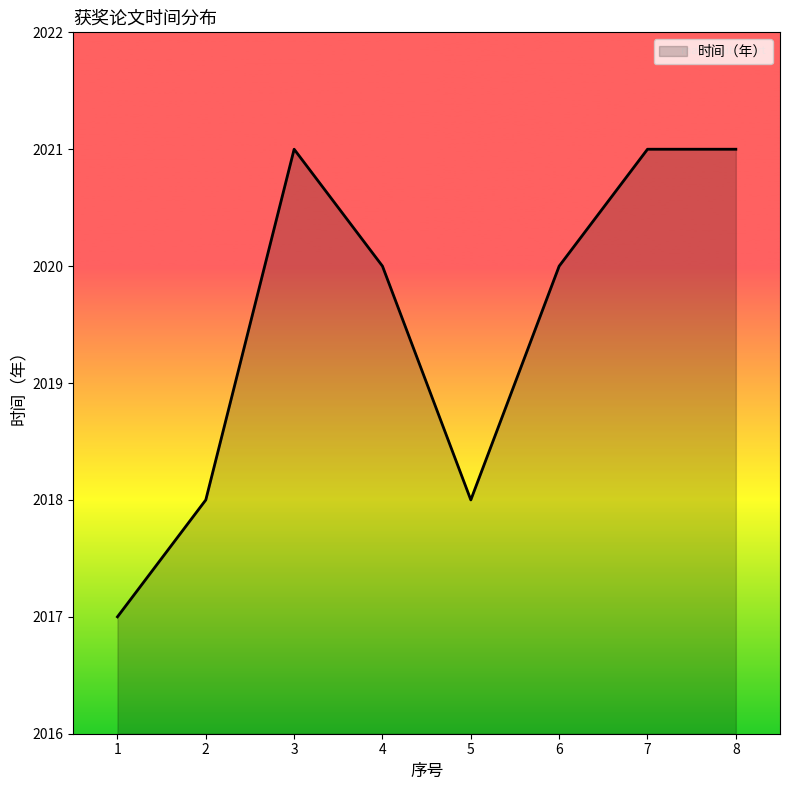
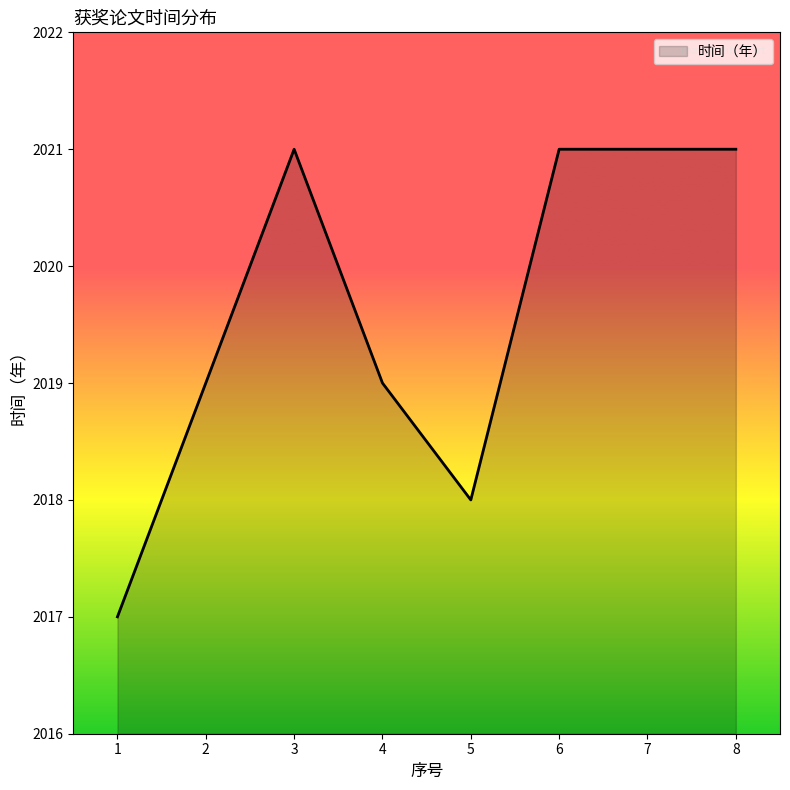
2: 2018 -> 2019
4: 2020 -> 2019
6: 2020 -> 2021
